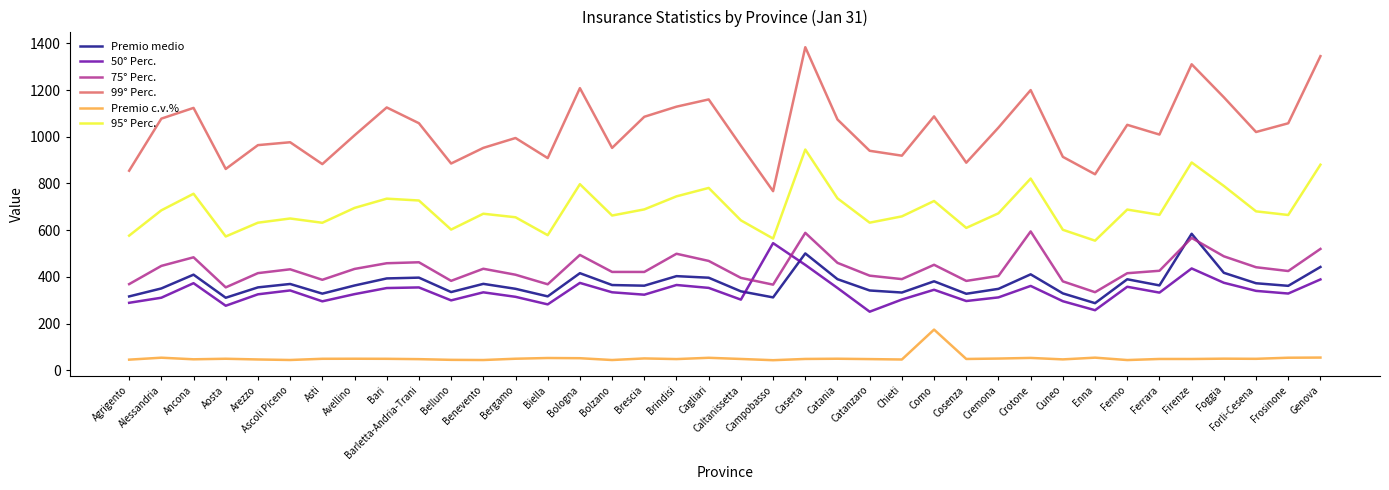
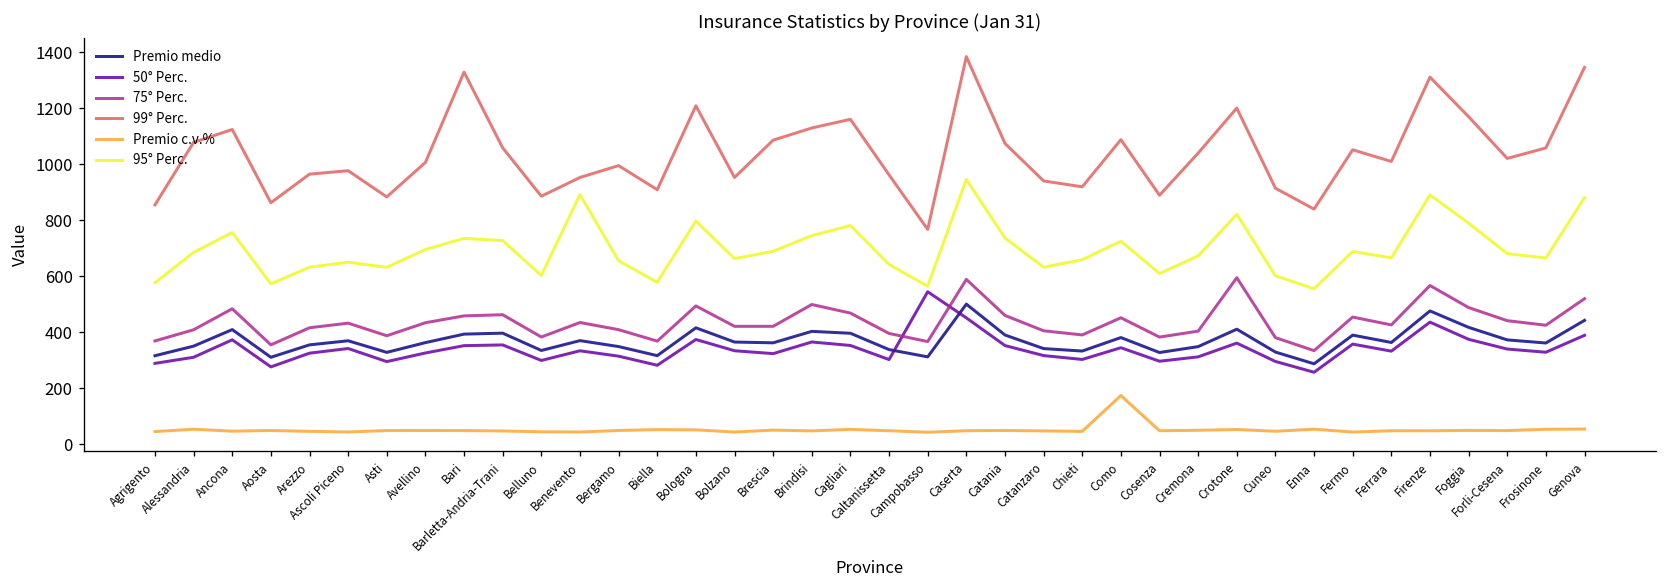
75° Perc., Alessandria: 450 -> 410
99° Perc., Bari: 1130 -> 1330
95° Perc., Benevento: 670 -> 890
50° Perc., Catanzaro: 250 -> 320
75° Perc., Fermo: 420 -> 450
Premio medio, Firenze: 580 -> 480
